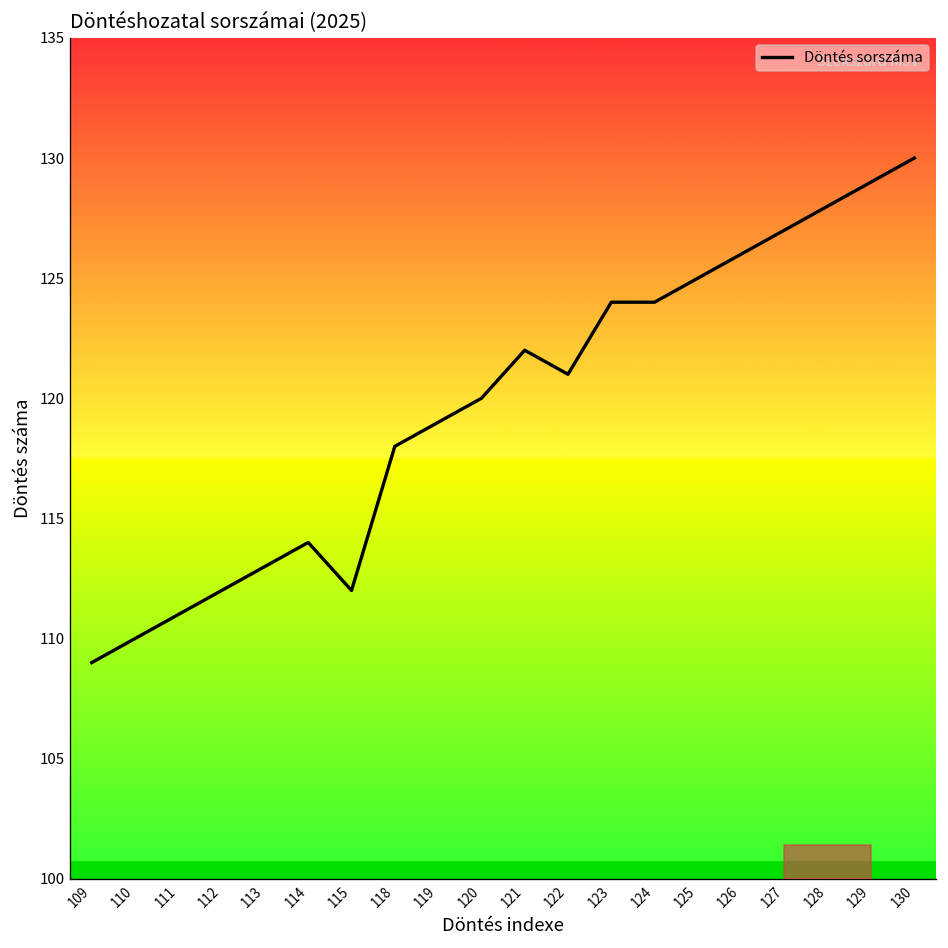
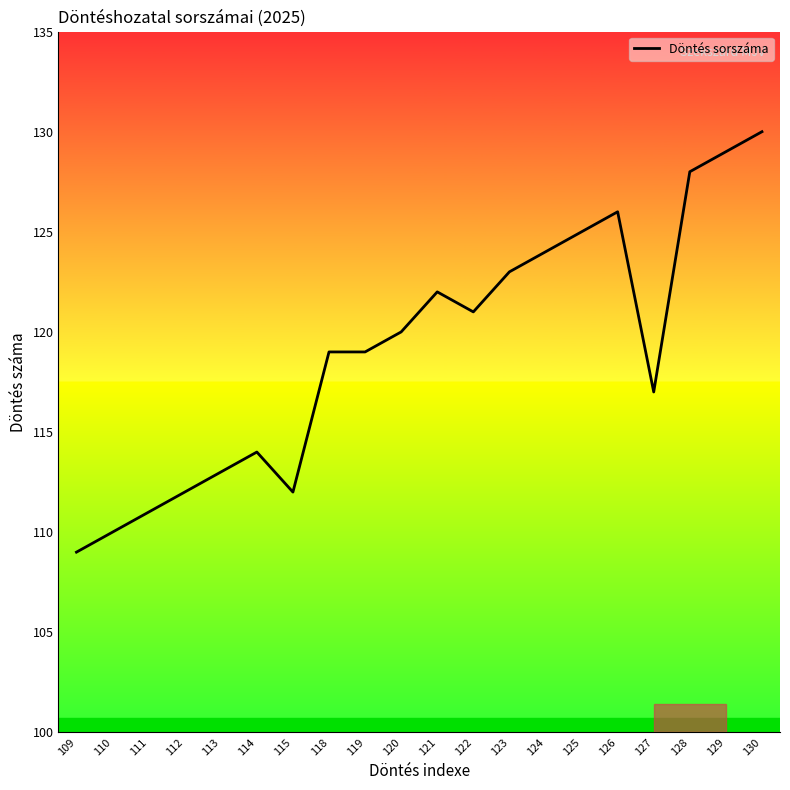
118: 118 -> 119
123: 124 -> 123
127: 127 -> 117
